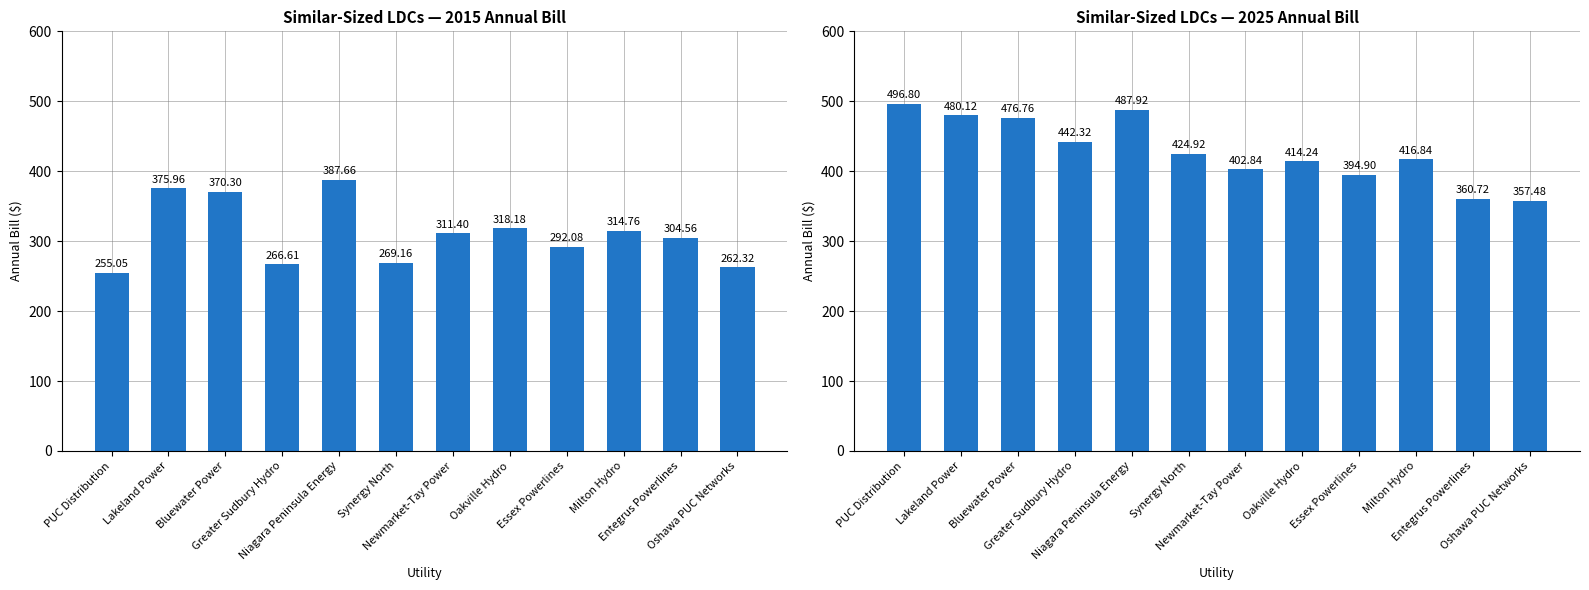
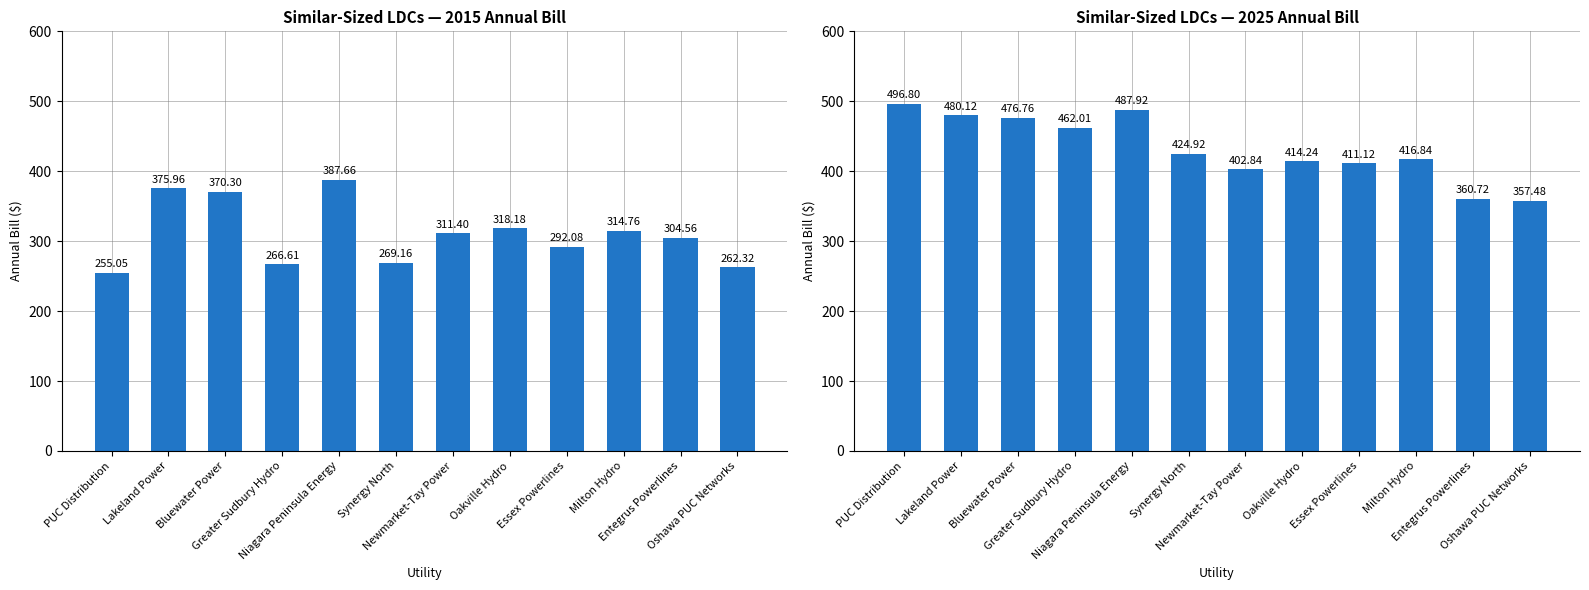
Similar-Sized LDCs — 2025 Annual Bill, Greater Sudbury Hydro: 442.32 -> 462.01
Similar-Sized LDCs — 2025 Annual Bill, Essex Powerlines: 394.90 -> 411.12
